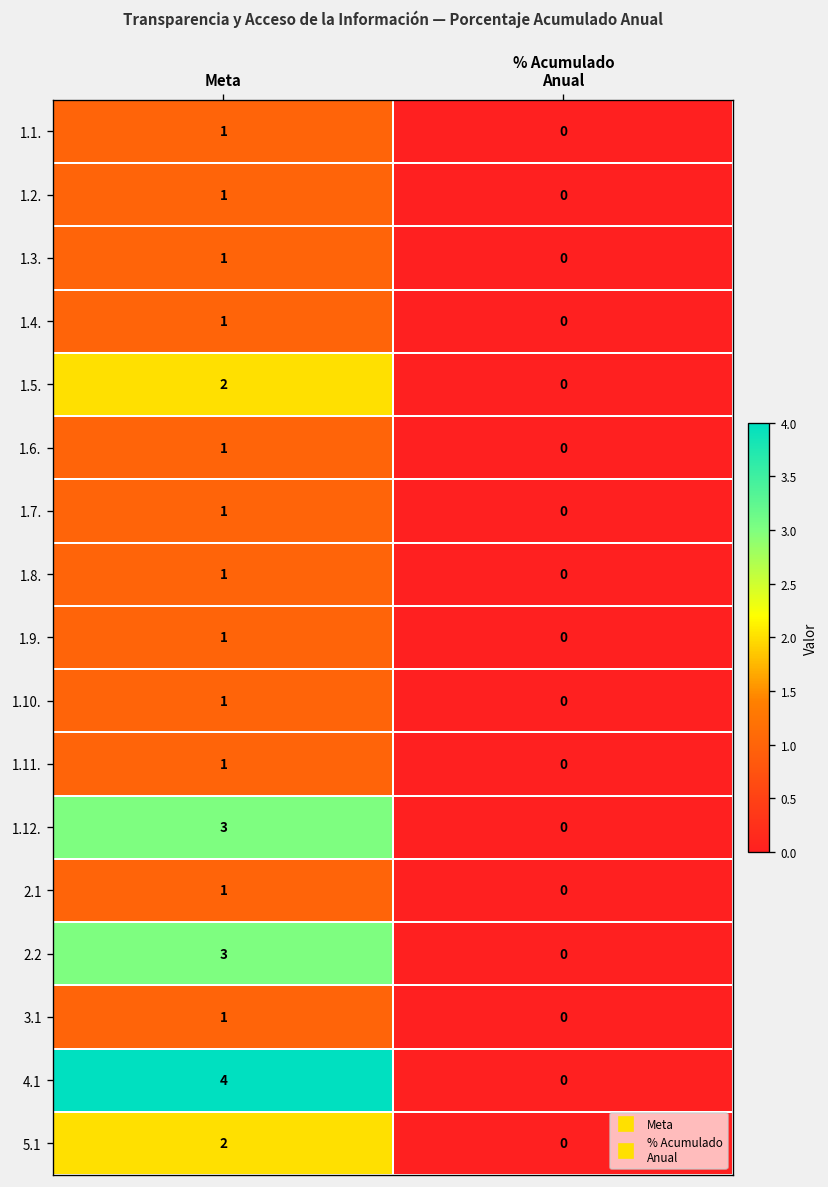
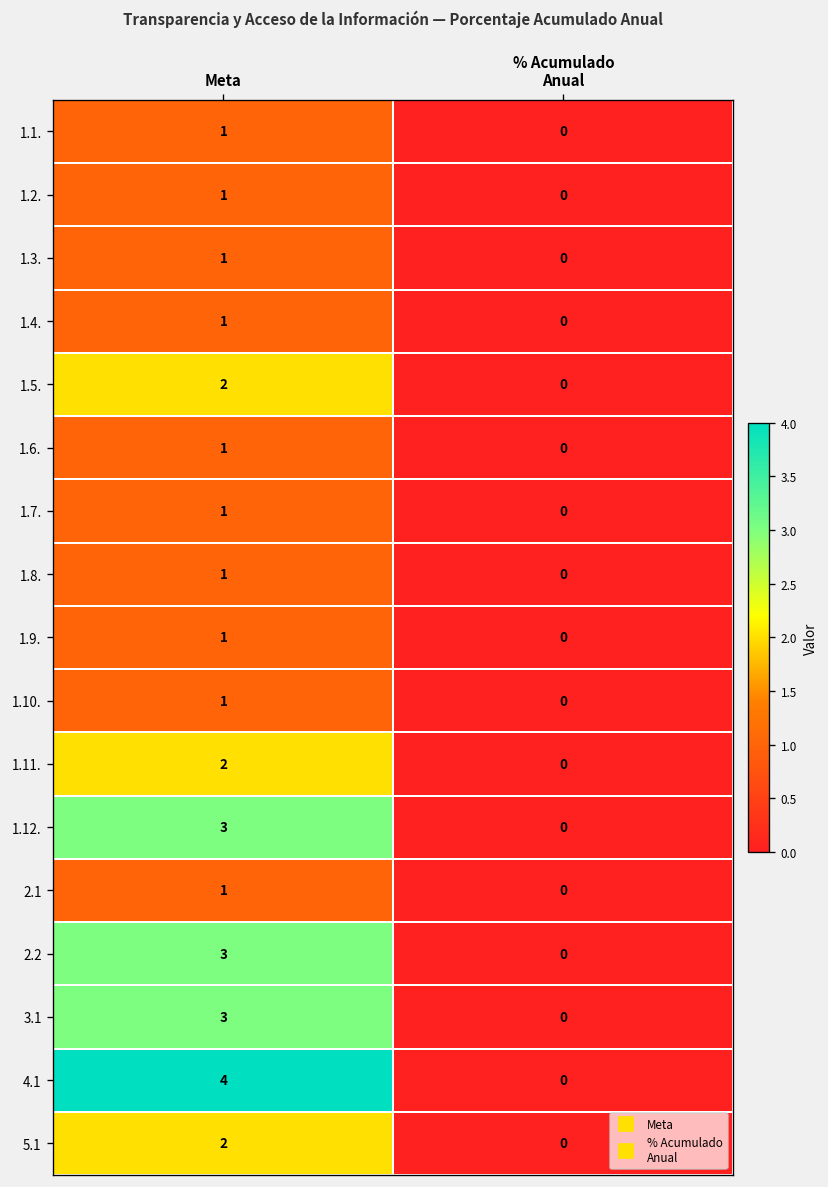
1.11., Meta: 1 -> 2
3.1, Meta: 1 -> 3
